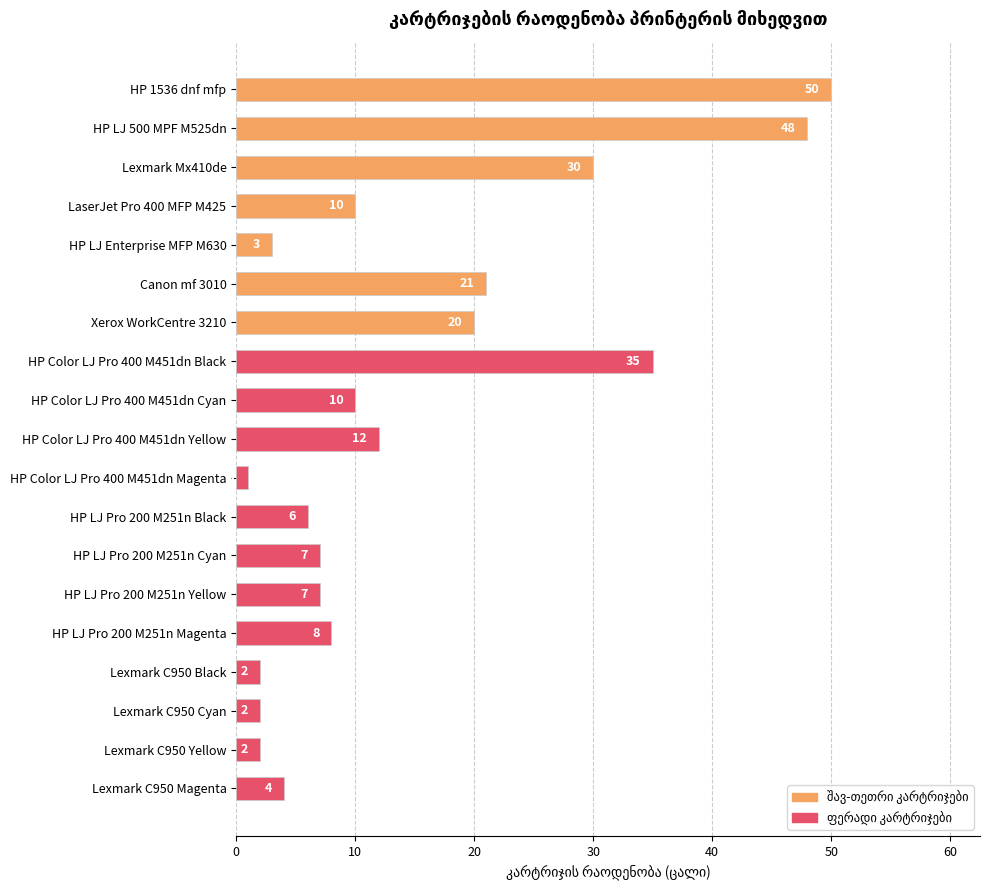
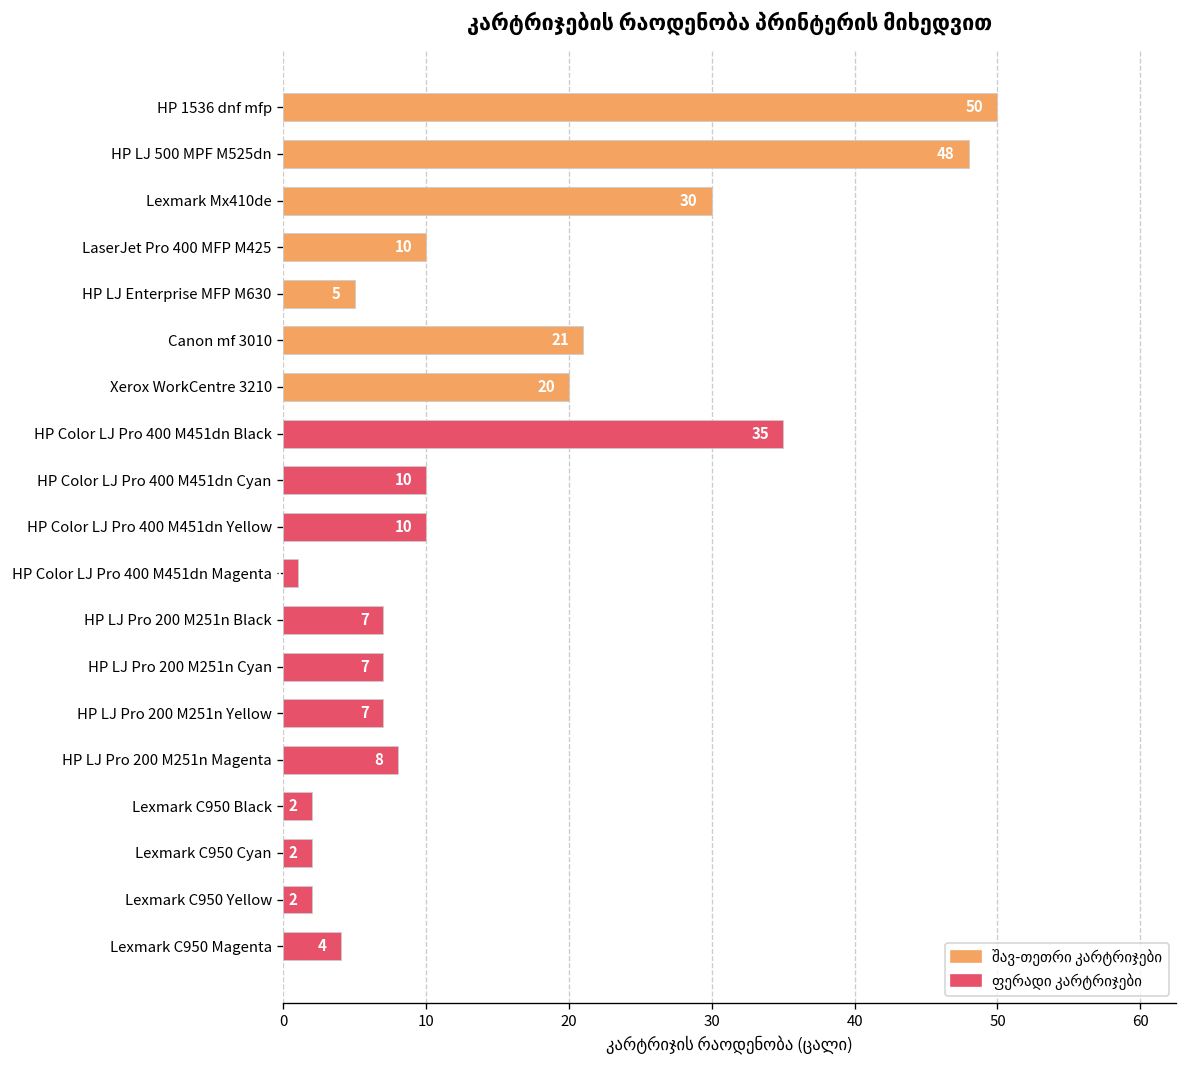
HP LJ Enterprise MFP M630: 3 -> 5
HP Color LJ Pro 400 M451dn Yellow: 12 -> 10
HP LJ Pro 200 M251n Black: 6 -> 7
